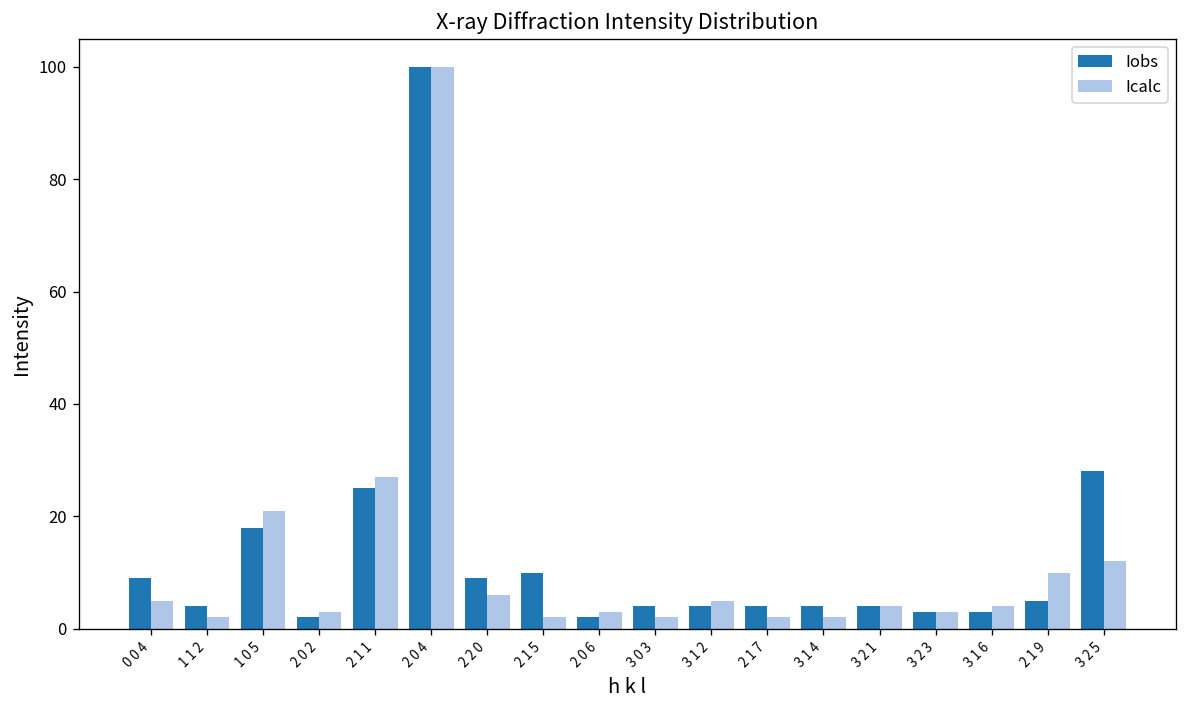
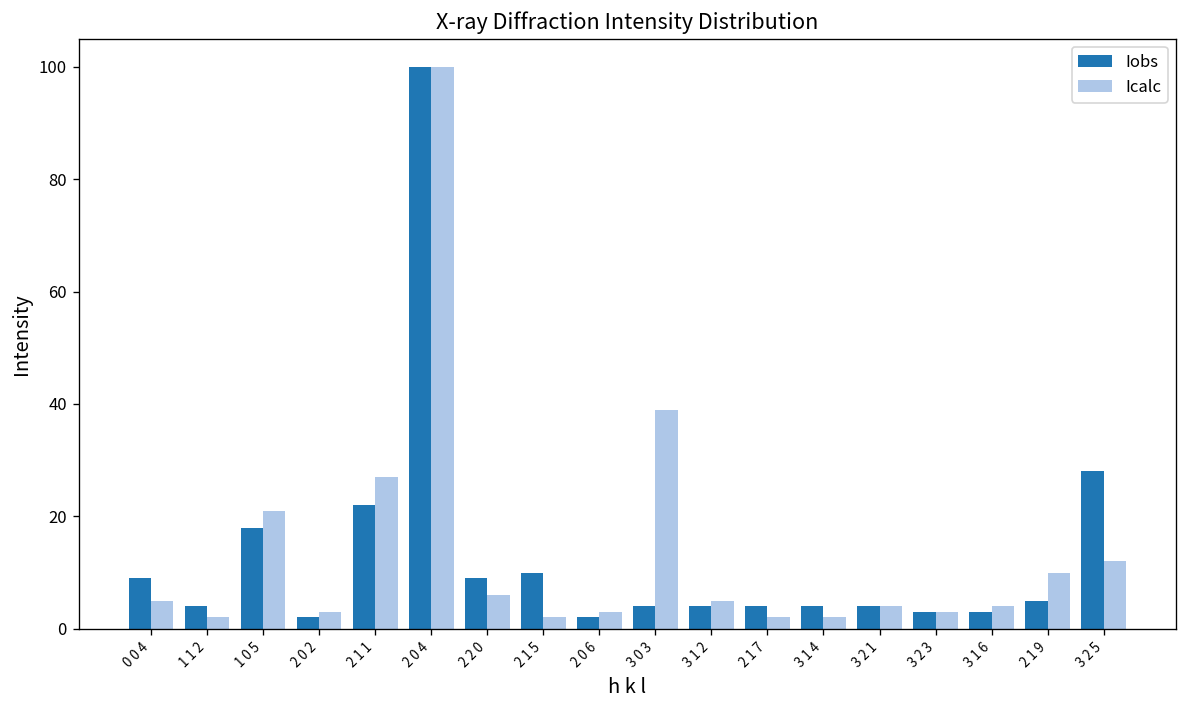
Iobs, 2 1 1: 25 -> 22
Icalc, 3 0 3: 2 -> 39
